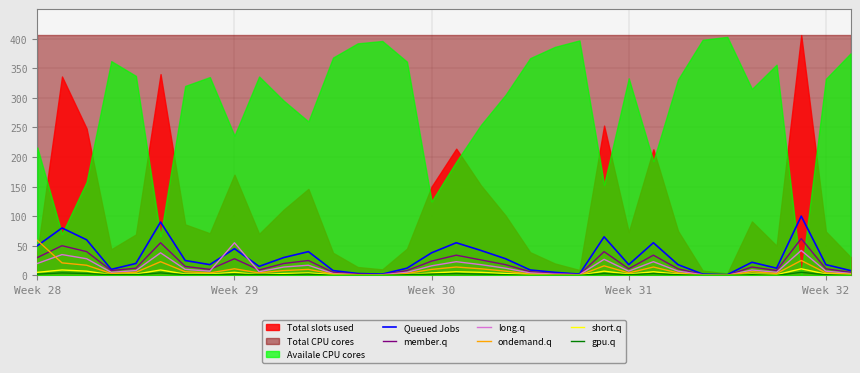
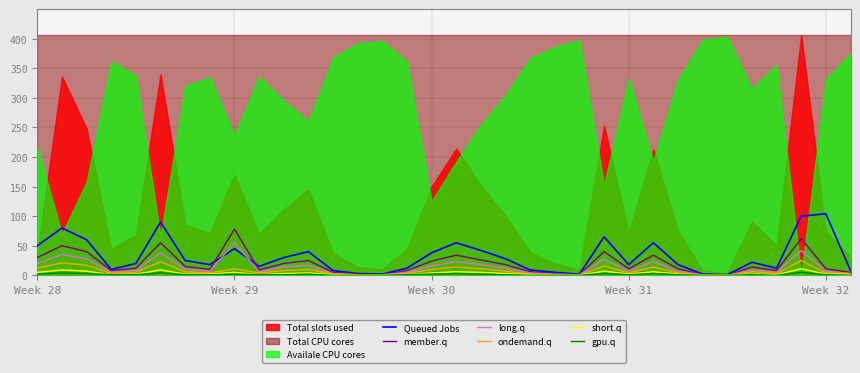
ondemand.q, Week 28: 60 -> 10
member.q, Week 29: 30 -> 80
Queued Jobs, Week 32: 20 -> 100
